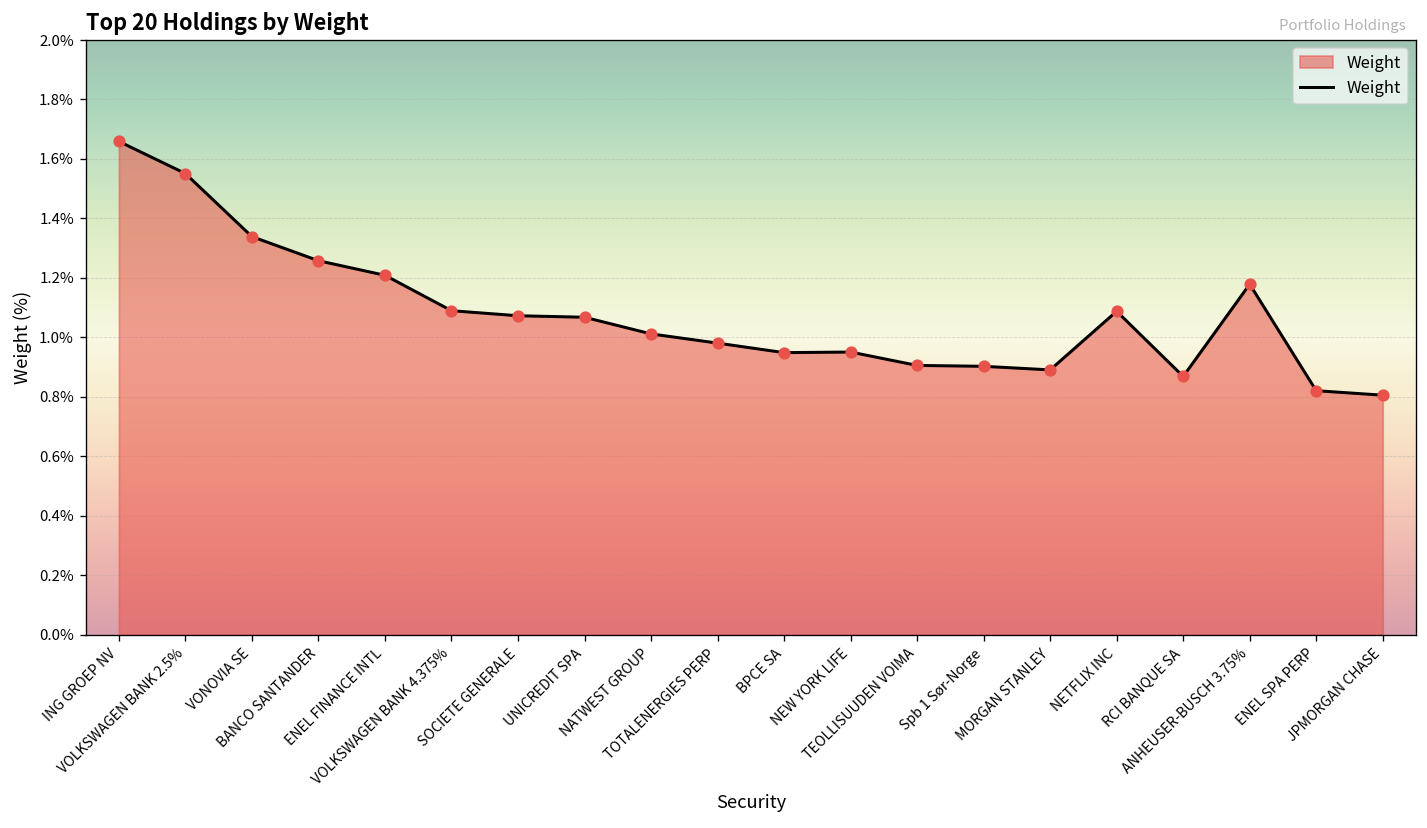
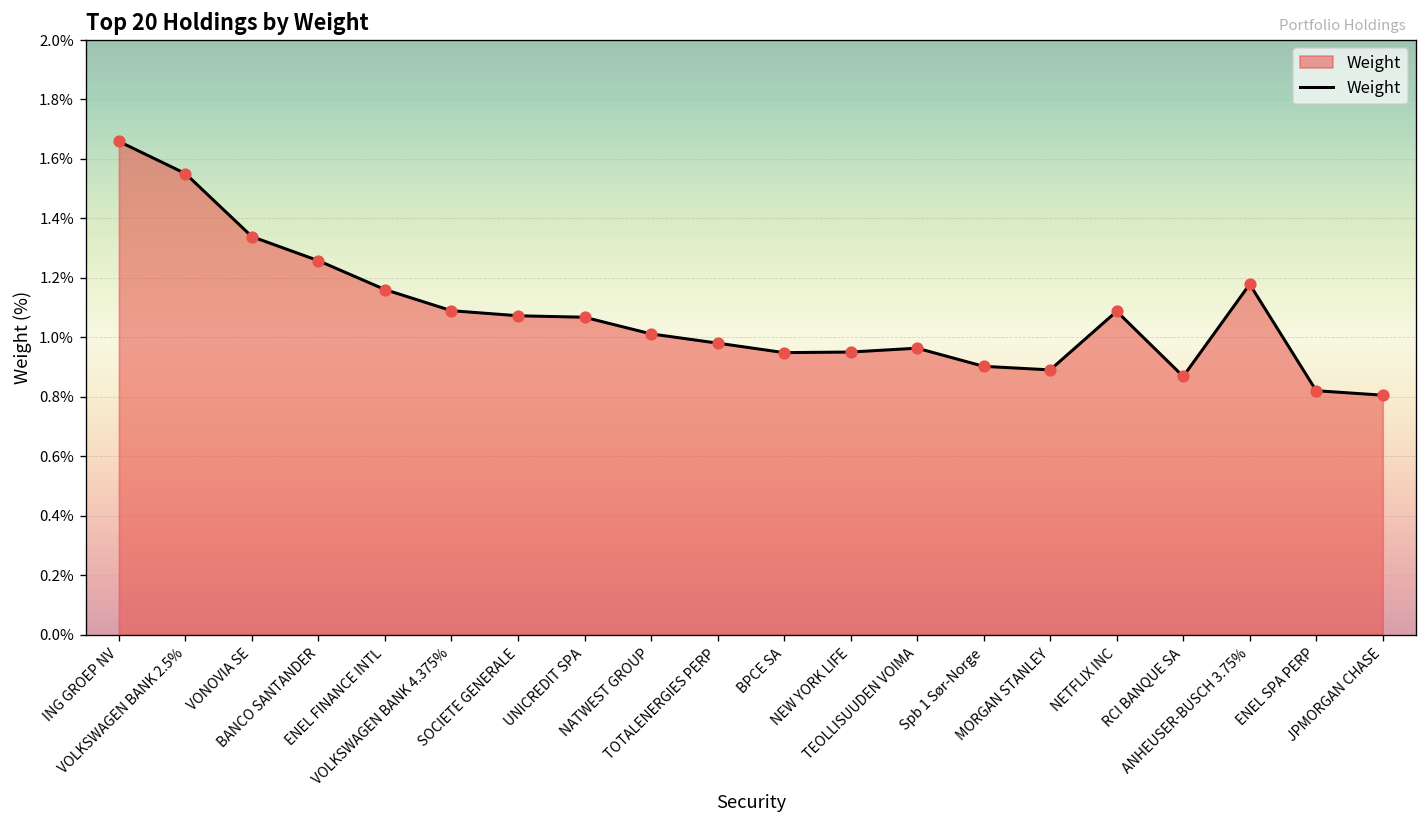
ENEL FINANCE INTL: 1.21% -> 1.16%
TEOLLISUUDEN VOIMA: 0.91% -> 0.96%
